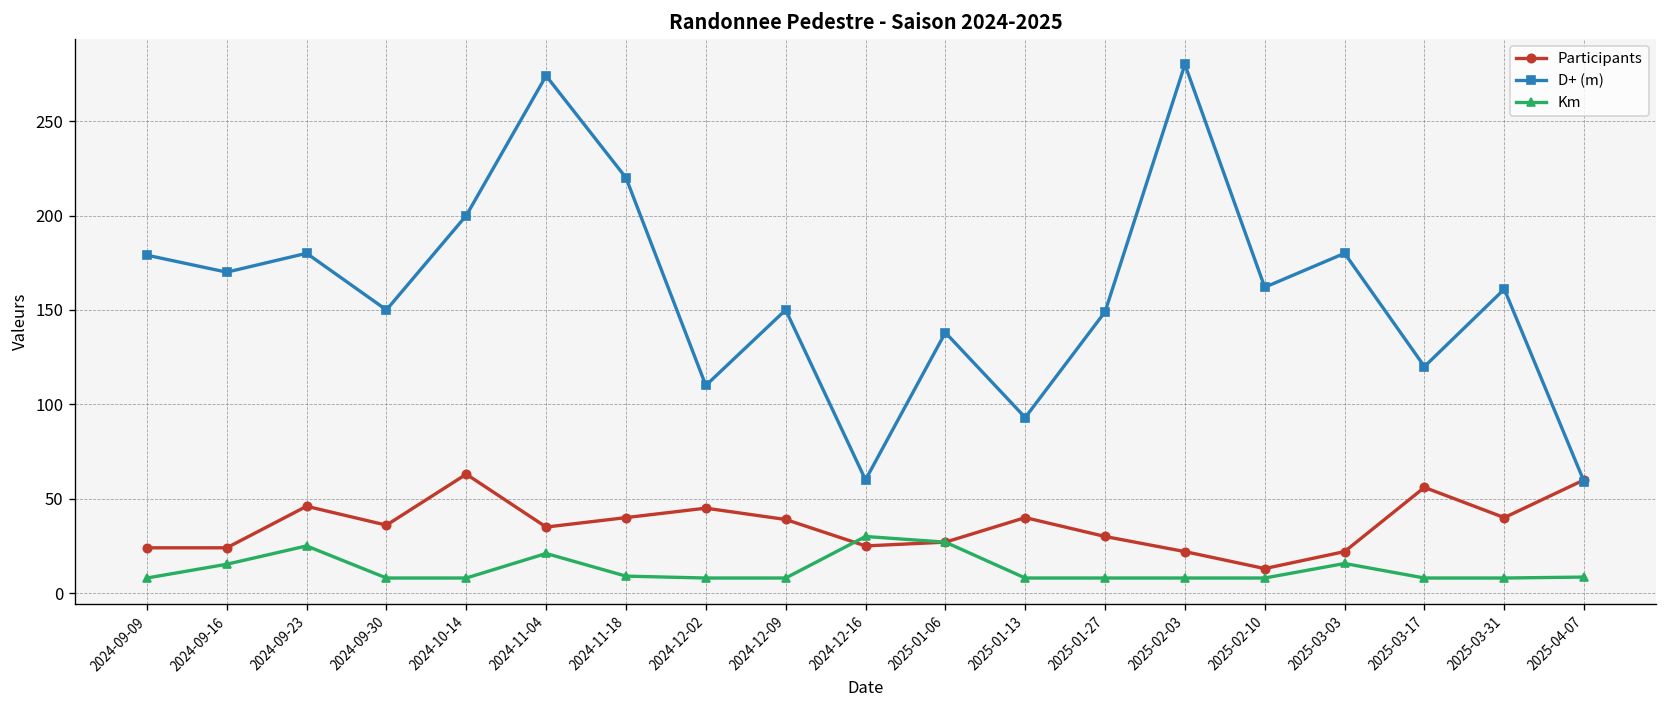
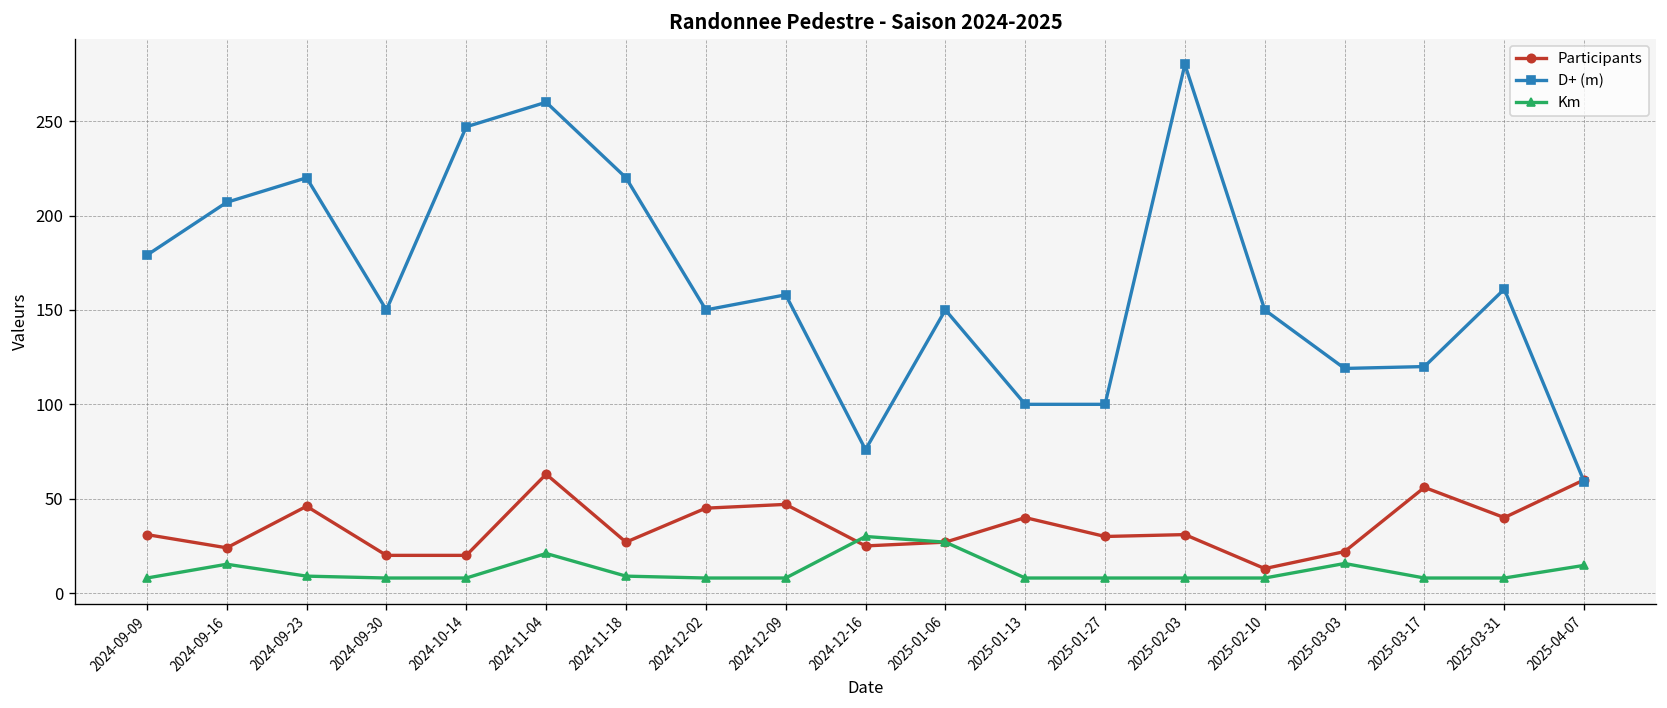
Participants, 2024-09-09: 24 -> 31
D+ (m), 2024-09-16: 170 -> 207
D+ (m), 2024-09-23: 180 -> 220
Km, 2024-09-23: 25 -> 9
Participants, 2024-09-30: 36 -> 20
Participants, 2024-10-14: 63 -> 20
D+ (m), 2024-10-14: 200 -> 247
Participants, 2024-11-04: 35 -> 63
D+ (m), 2024-11-04: 274 -> 260
Participants, 2024-11-18: 40 -> 27
D+ (m), 2024-12-02: 110 -> 150
Participants, 2024-12-09: 39 -> 47
D+ (m), 2024-12-09: 150 -> 158
D+ (m), 2024-12-16: 60 -> 76
D+ (m), 2025-01-06: 138 -> 150
D+ (m), 2025-01-13: 93 -> 100
D+ (m), 2025-01-27: 149 -> 100
Participants, 2025-02-03: 22 -> 31
D+ (m), 2025-02-10: 162 -> 150
D+ (m), 2025-03-03: 180 -> 119
Km, 2025-04-07: 9 -> 15
